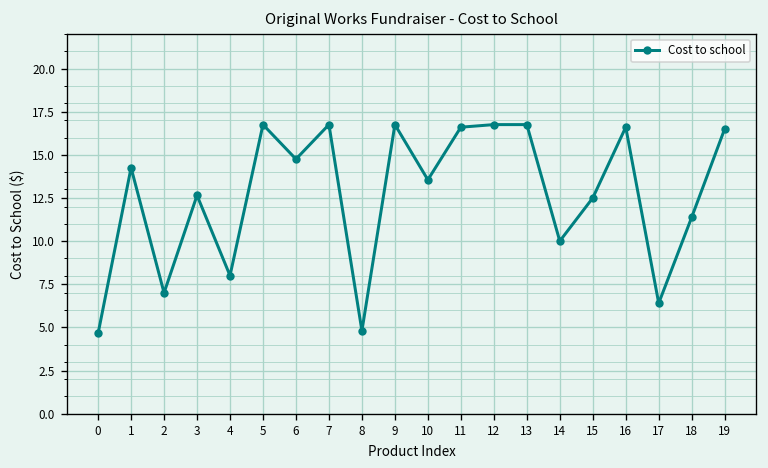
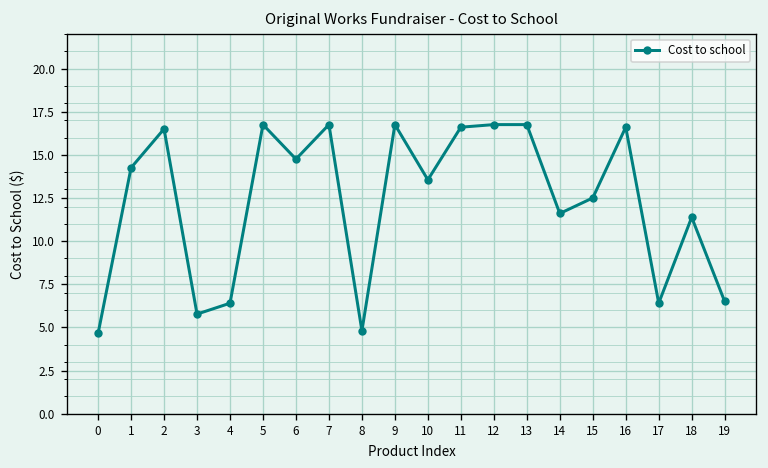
2: 7.0 -> 16.5
3: 12.7 -> 5.8
4: 8.0 -> 6.4
14: 10.0 -> 11.6
19: 16.5 -> 6.5
